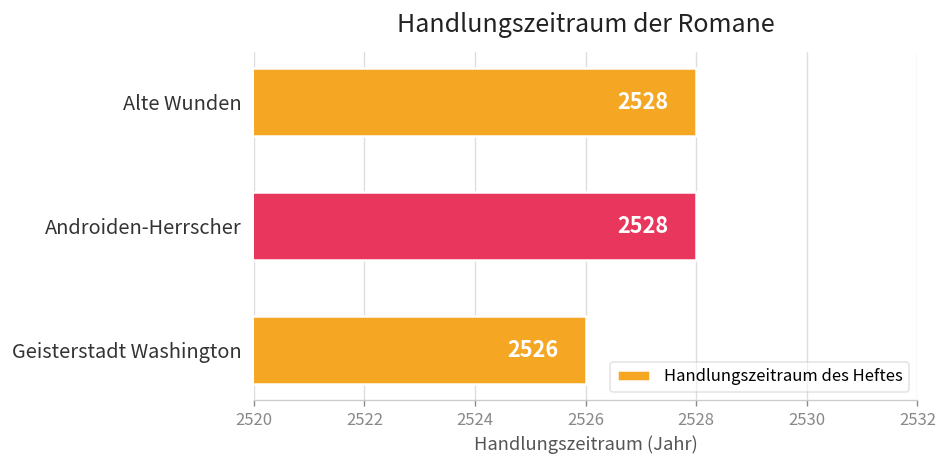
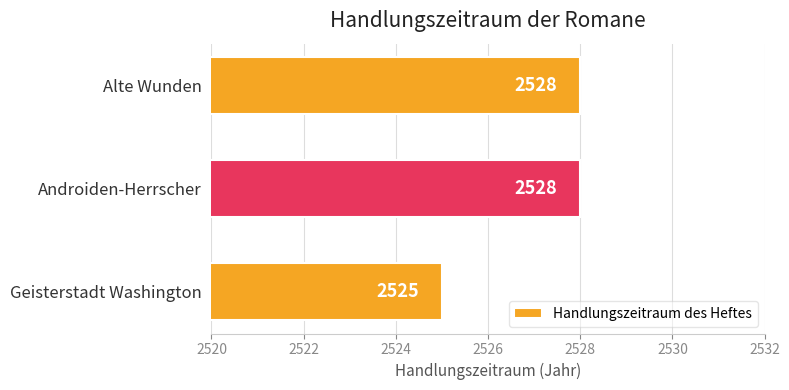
Geisterstadt Washington: 2526 -> 2525
